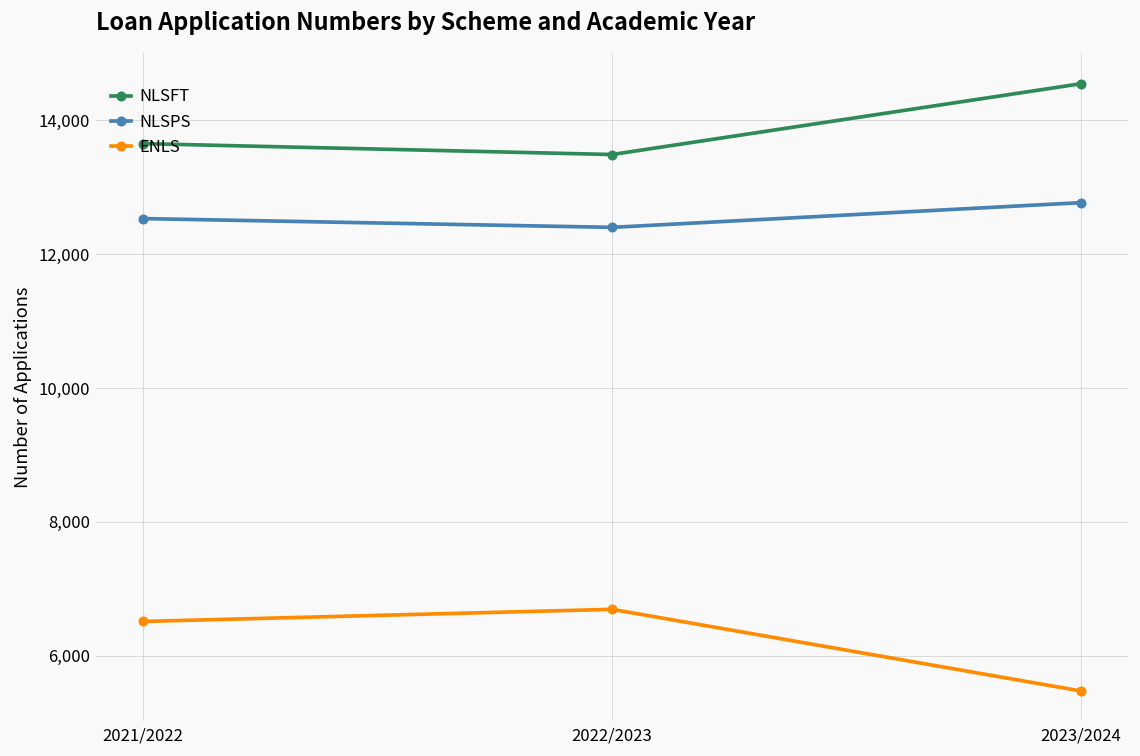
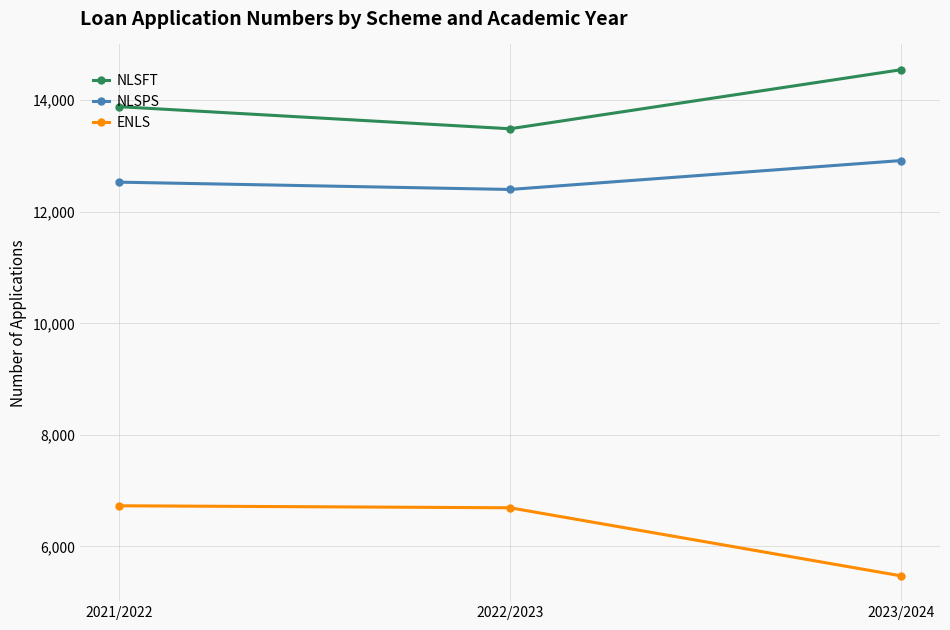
NLSFT, 2021/2022: 13,700 -> 13,900
ENLS, 2021/2022: 6,500 -> 6,700
NLSPS, 2023/2024: 12,800 -> 12,900
